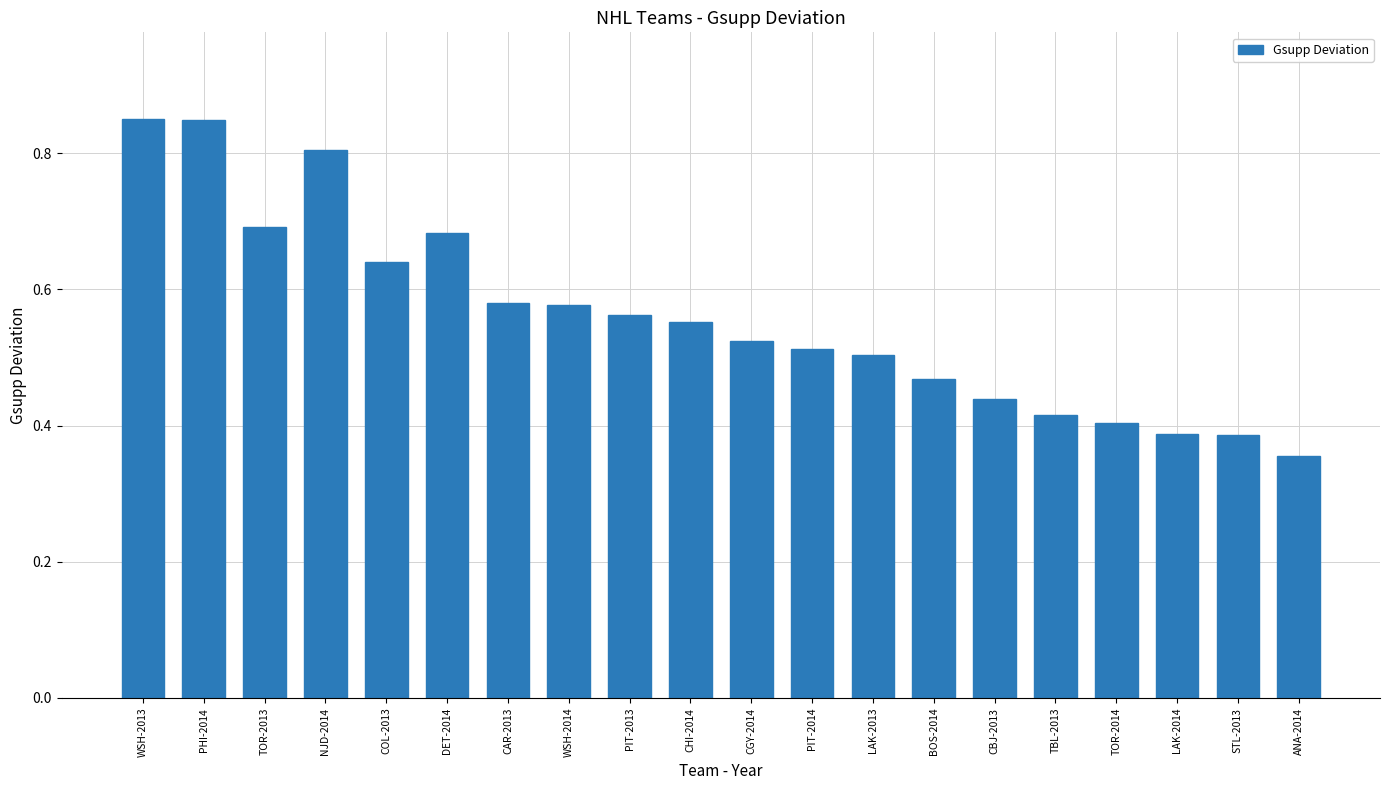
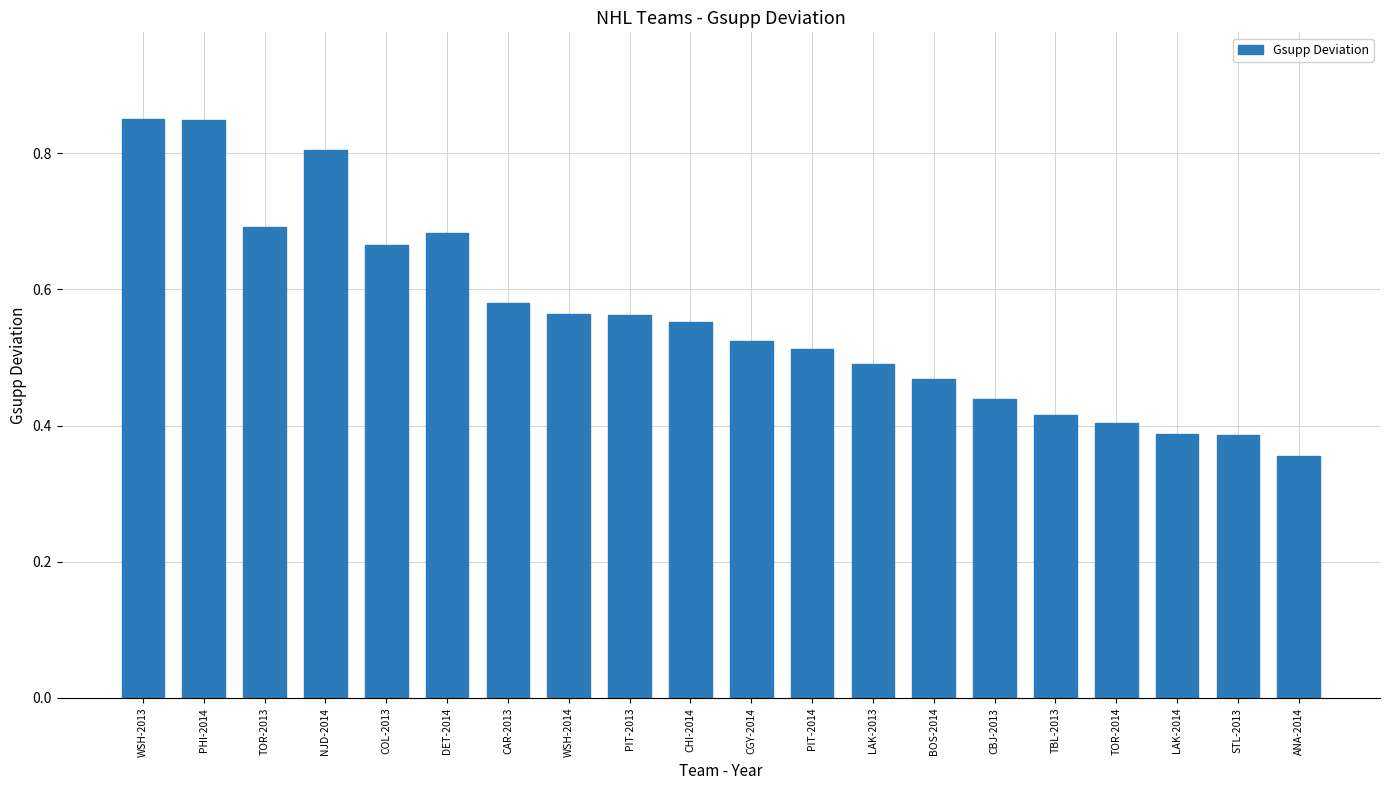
COL-2013: 0.64 -> 0.67
WSH-2014: 0.58 -> 0.56
LAK-2013: 0.50 -> 0.49
